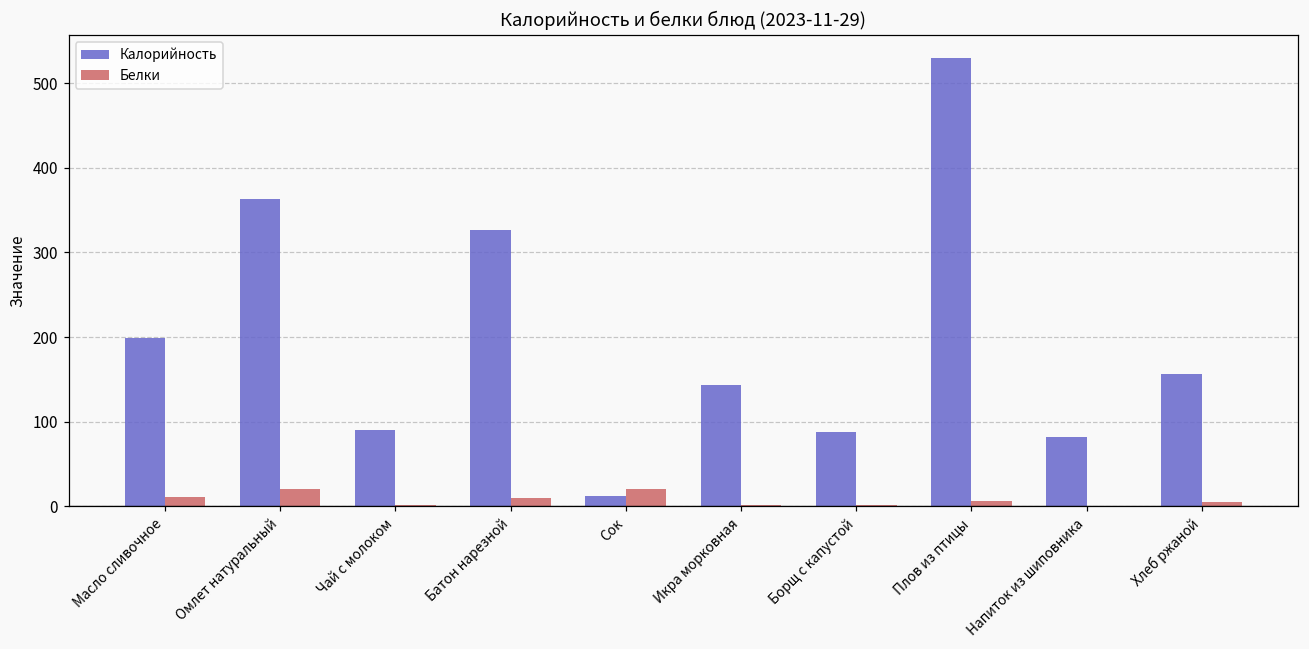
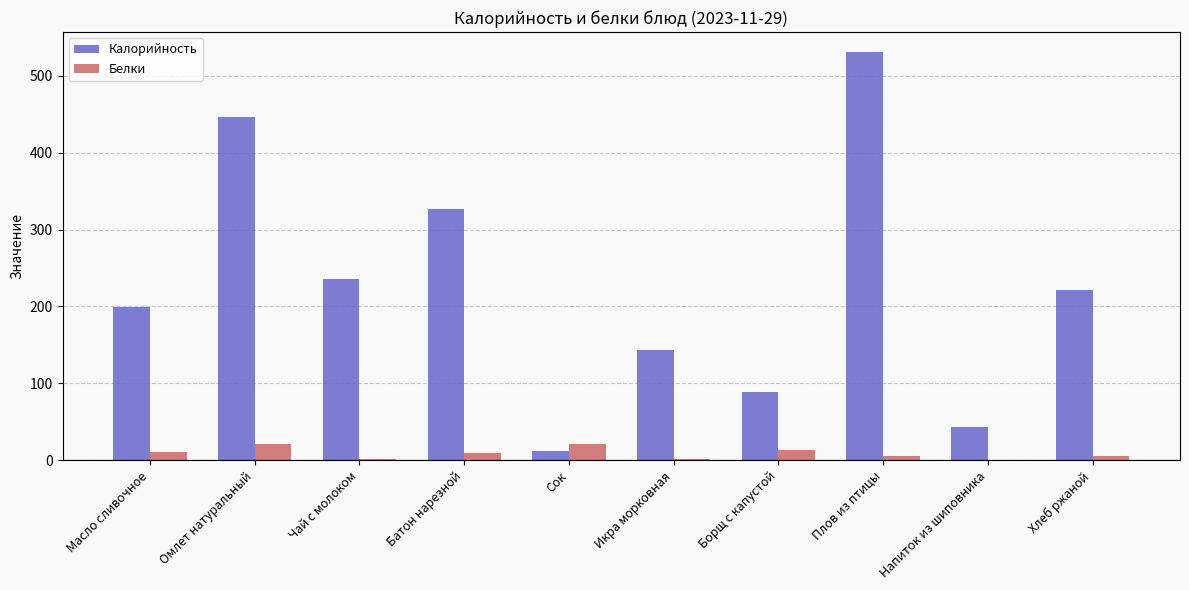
Калорийность, Омлет натуральный: 360 -> 450
Калорийность, Чай с молоком: 90 -> 240
Белки, Борщ с капустой: 0 -> 10
Калорийность, Напиток из шиповника: 80 -> 40
Калорийность, Хлеб ржаной: 160 -> 220
